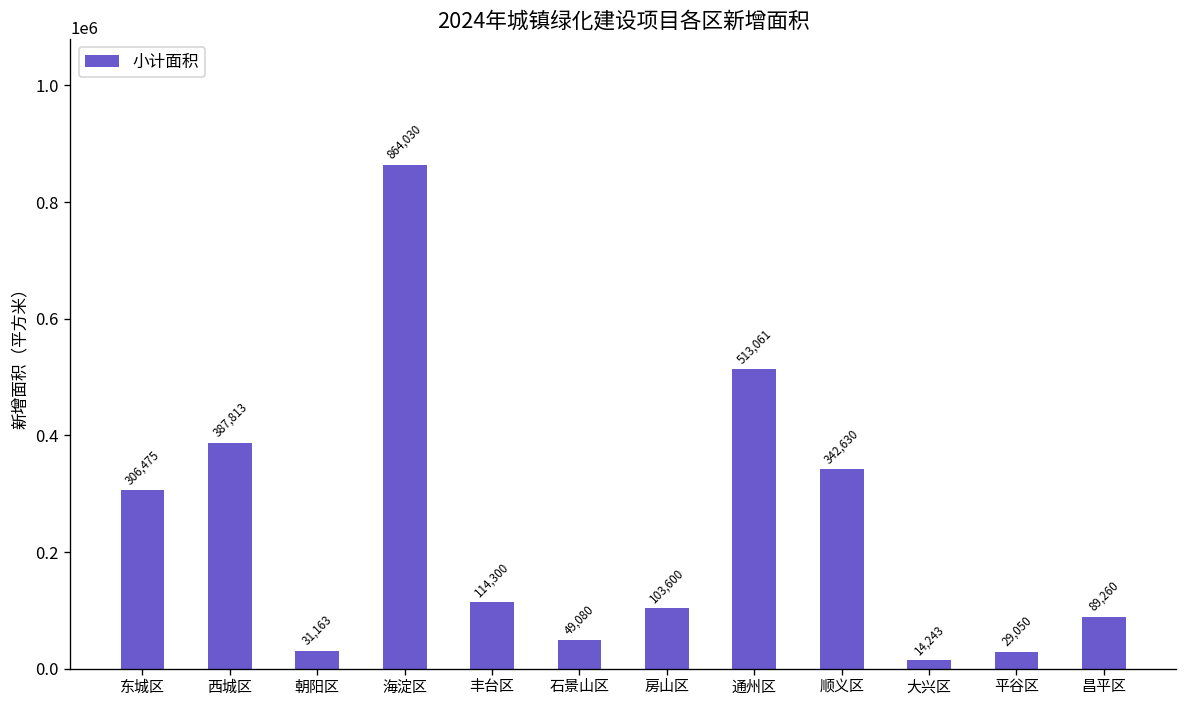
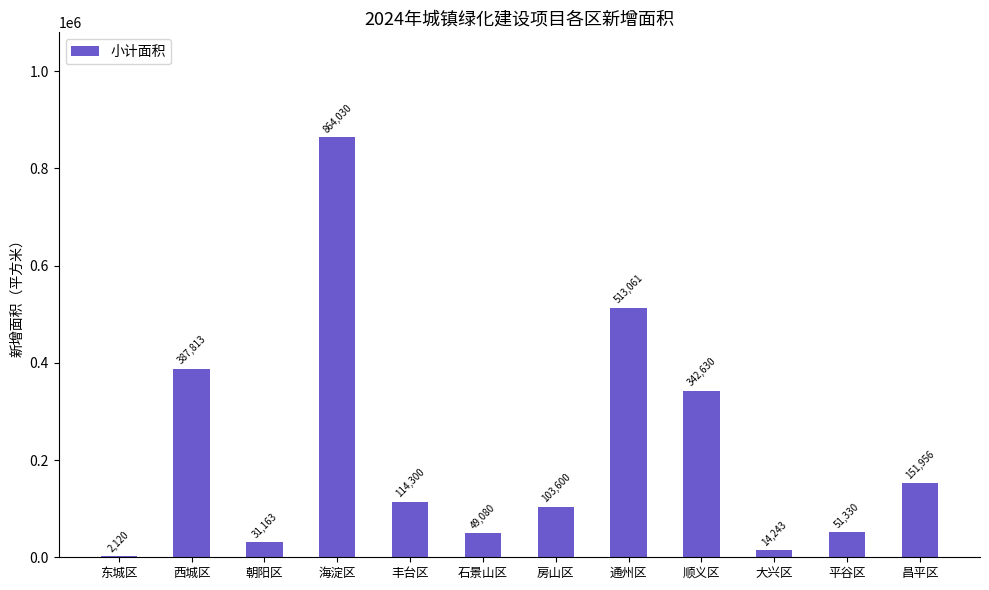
东城区: 306,475 -> 2,120
平谷区: 29,050 -> 51,330
昌平区: 89,260 -> 151,956
